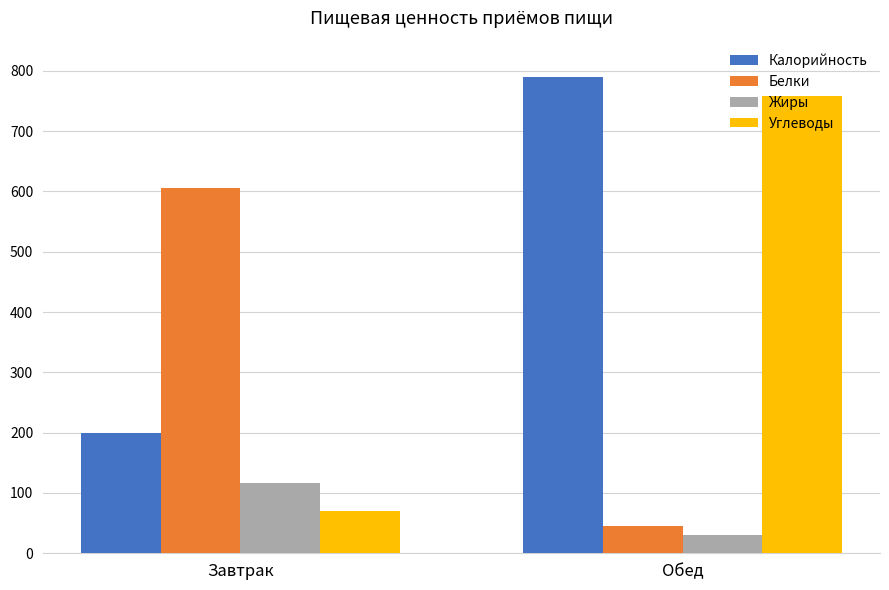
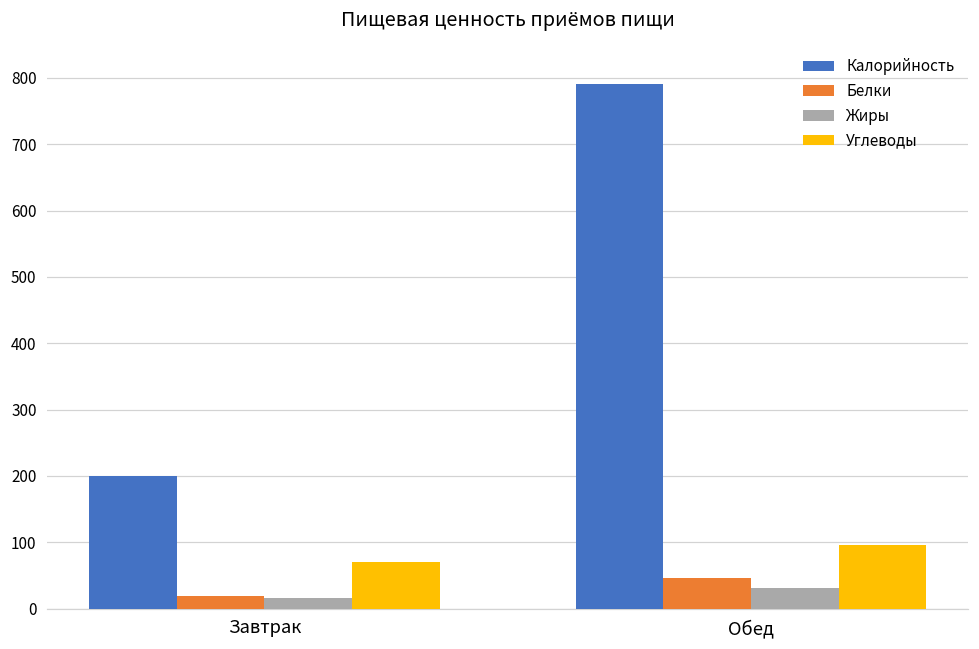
Белки, Завтрак: 610 -> 20
Жиры, Завтрак: 120 -> 20
Углеводы, Обед: 760 -> 100
